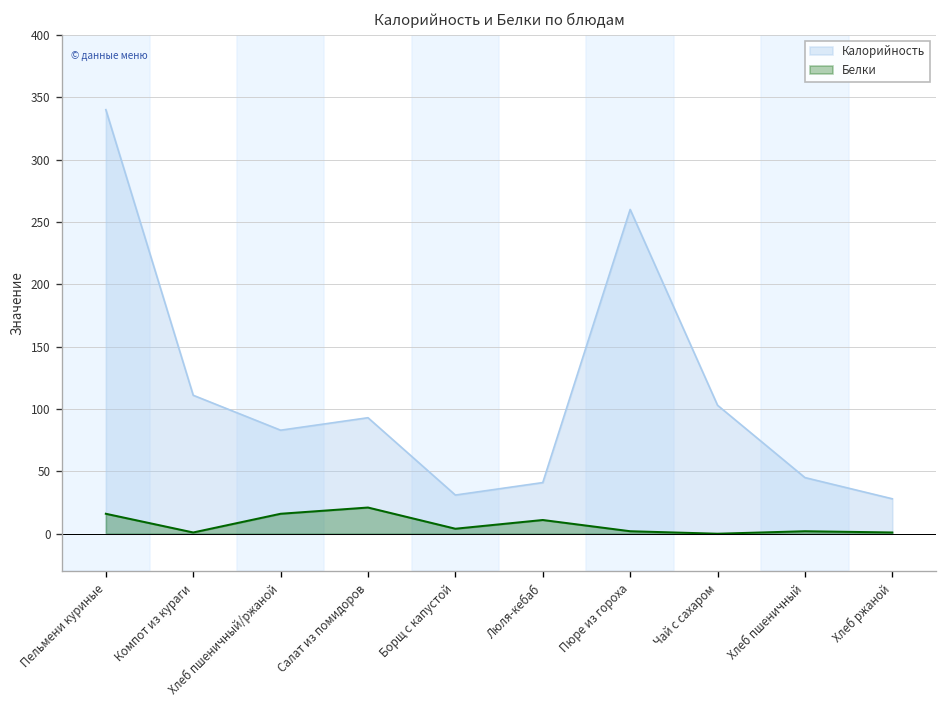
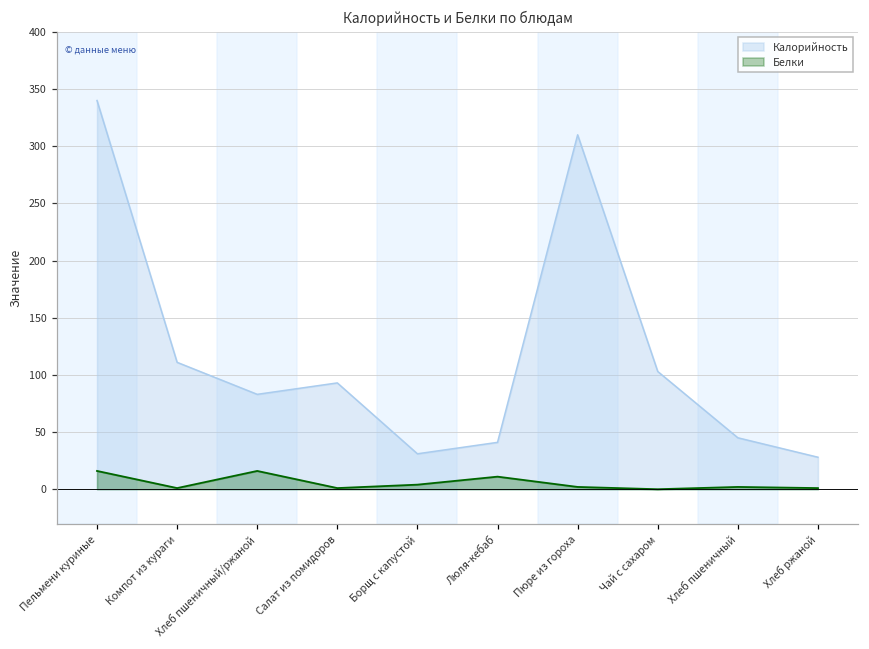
Белки, Салат из помидоров: 21 -> 1
Калорийность, Пюре из гороха: 260 -> 310
